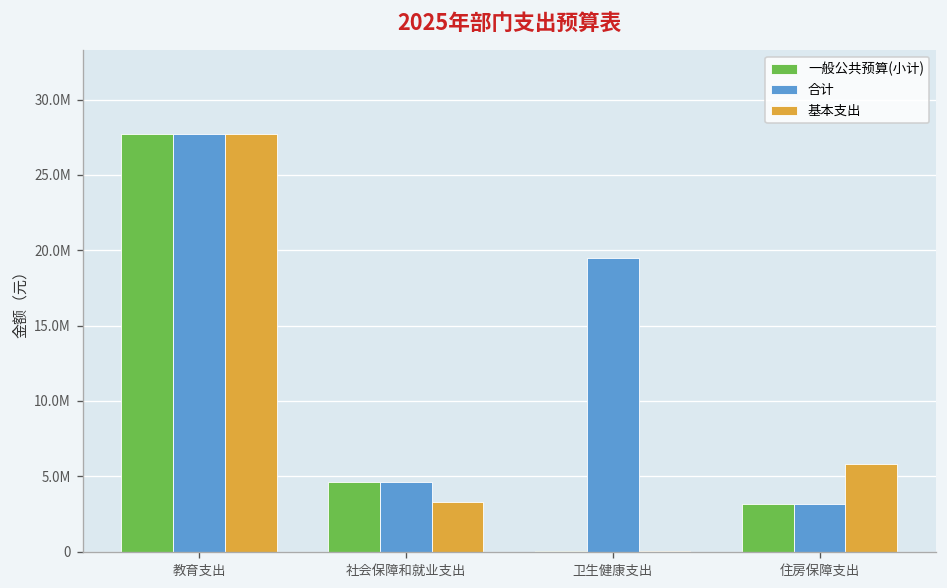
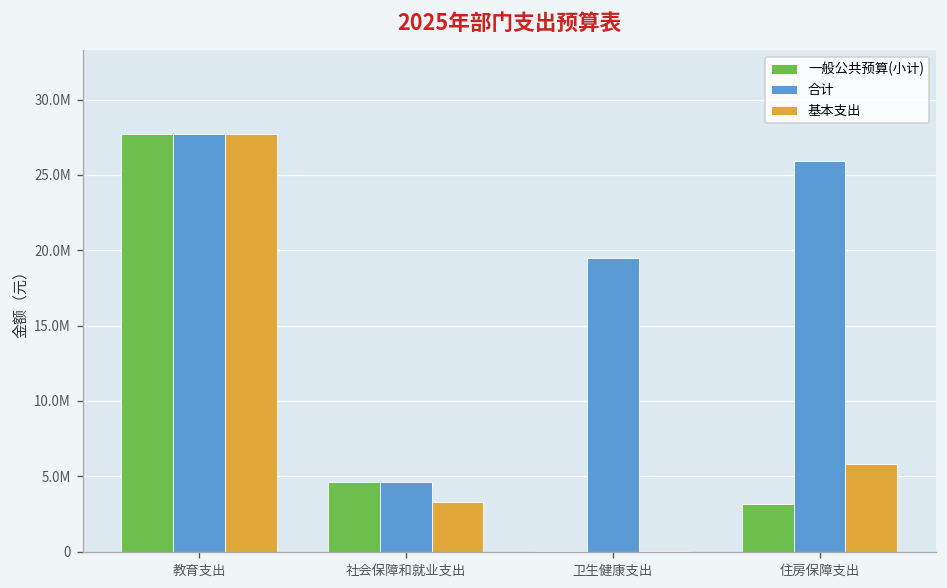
合计, 住房保障支出: 3200000 -> 25900000
